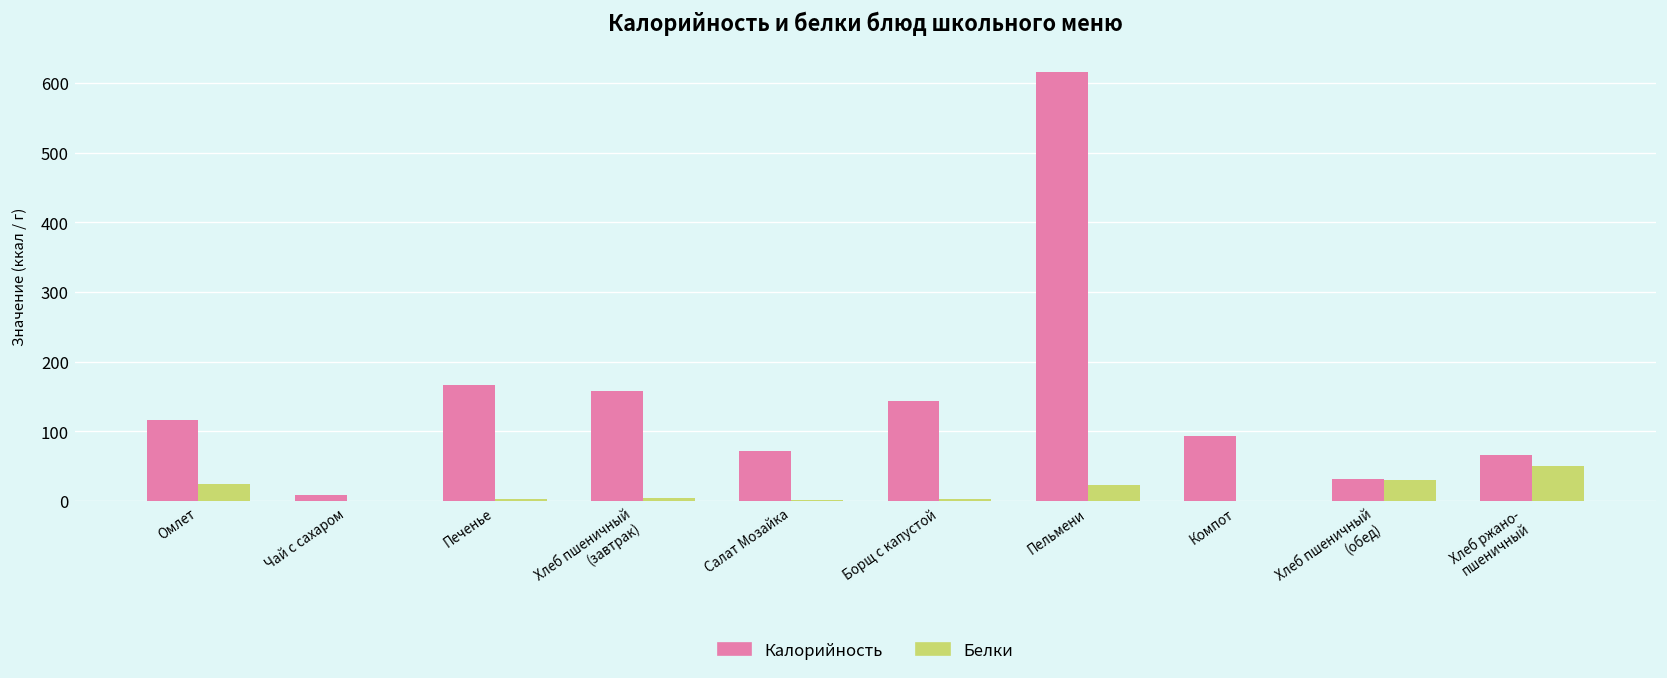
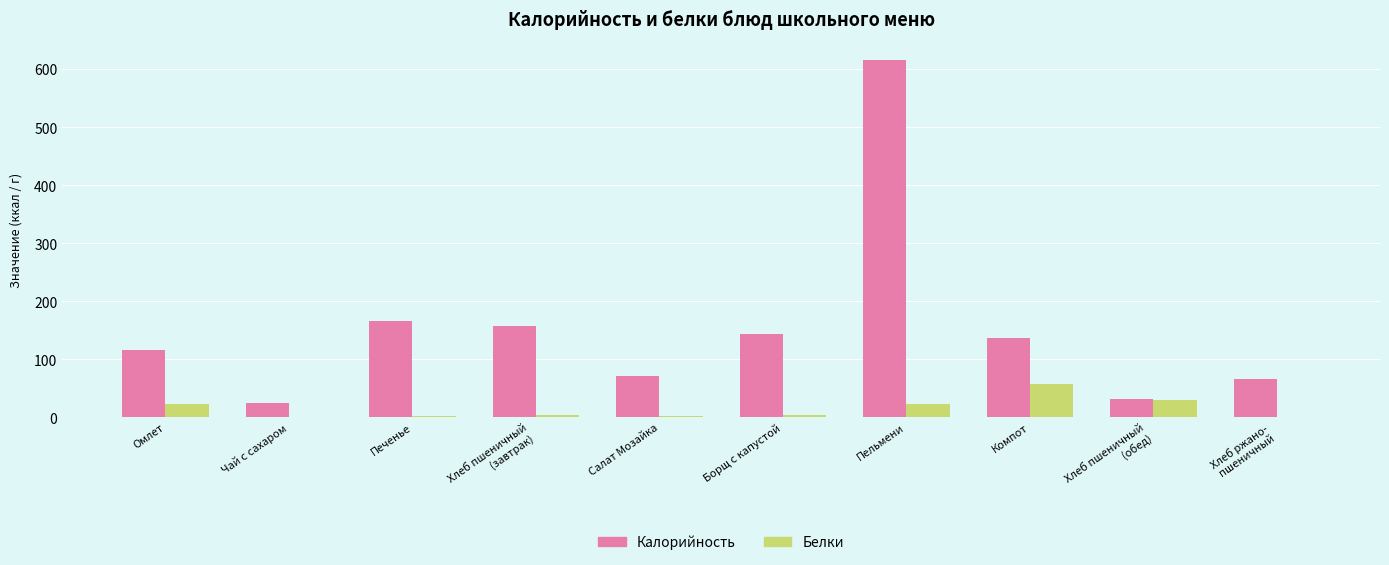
Калорийность, Чай с сахаром: 10 -> 20
Калорийность, Компот: 90 -> 140
Белки, Компот: 0 -> 60
Белки, Хлеб ржано- пшеничный: 50 -> 0
